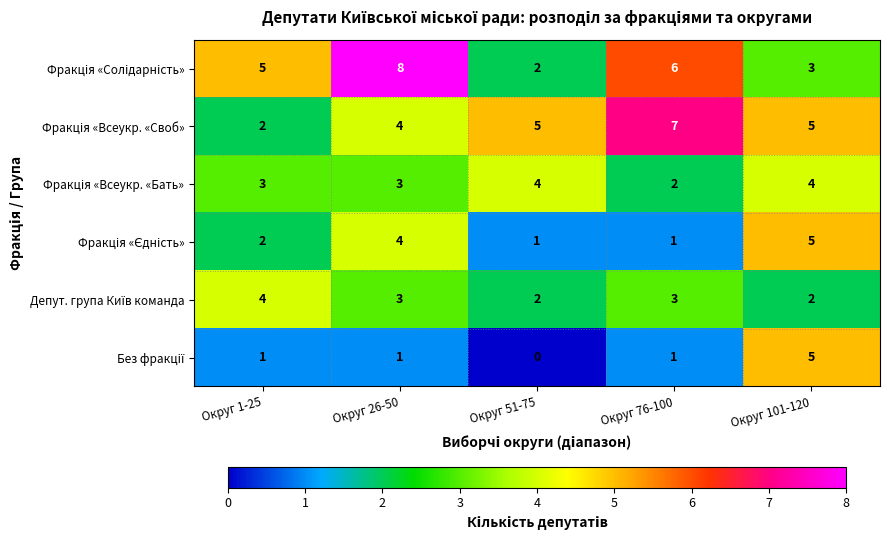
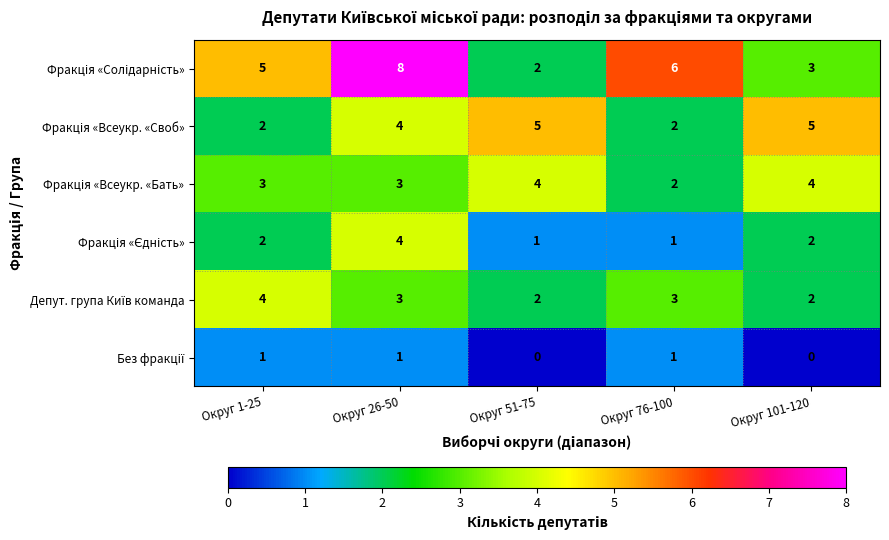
Фракція «Всеукр. «Своб», Округ 76-100: 7 -> 2
Фракція «Єдність», Округ 101-120: 5 -> 2
Без фракції, Округ 101-120: 5 -> 0
